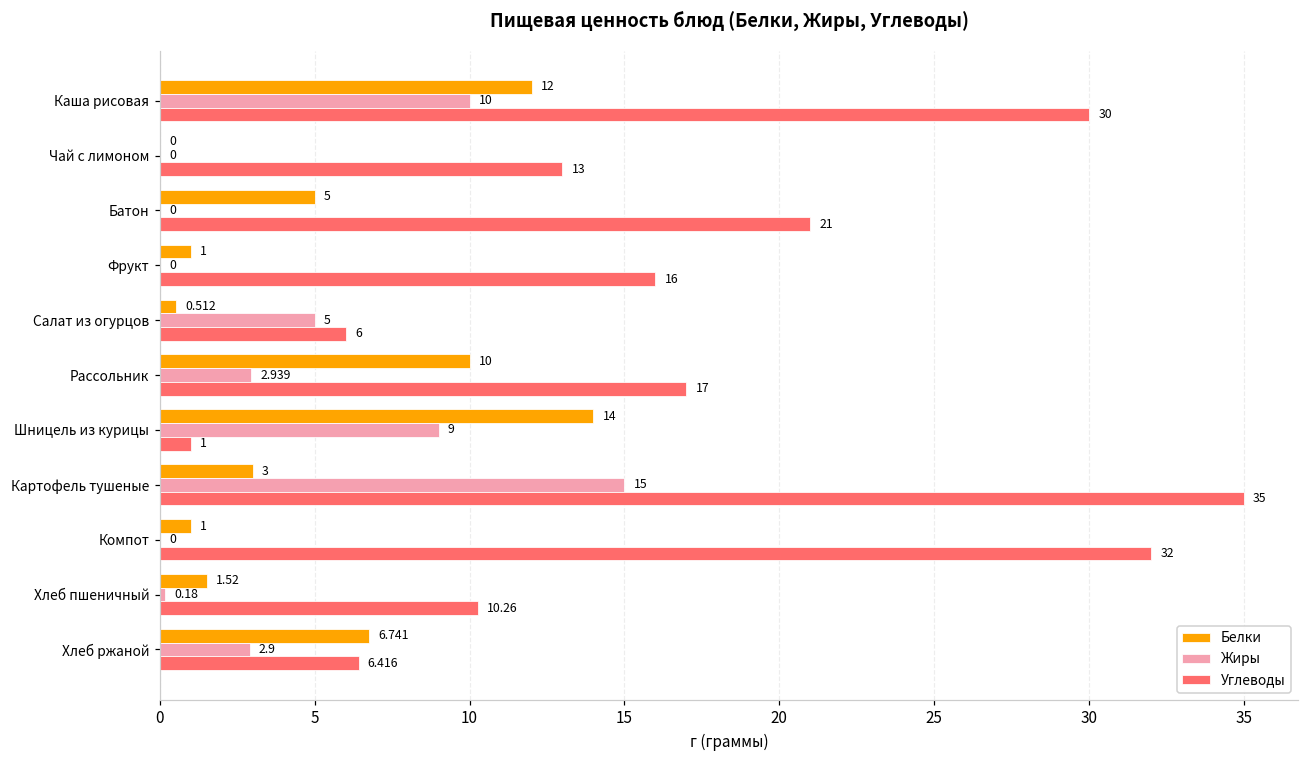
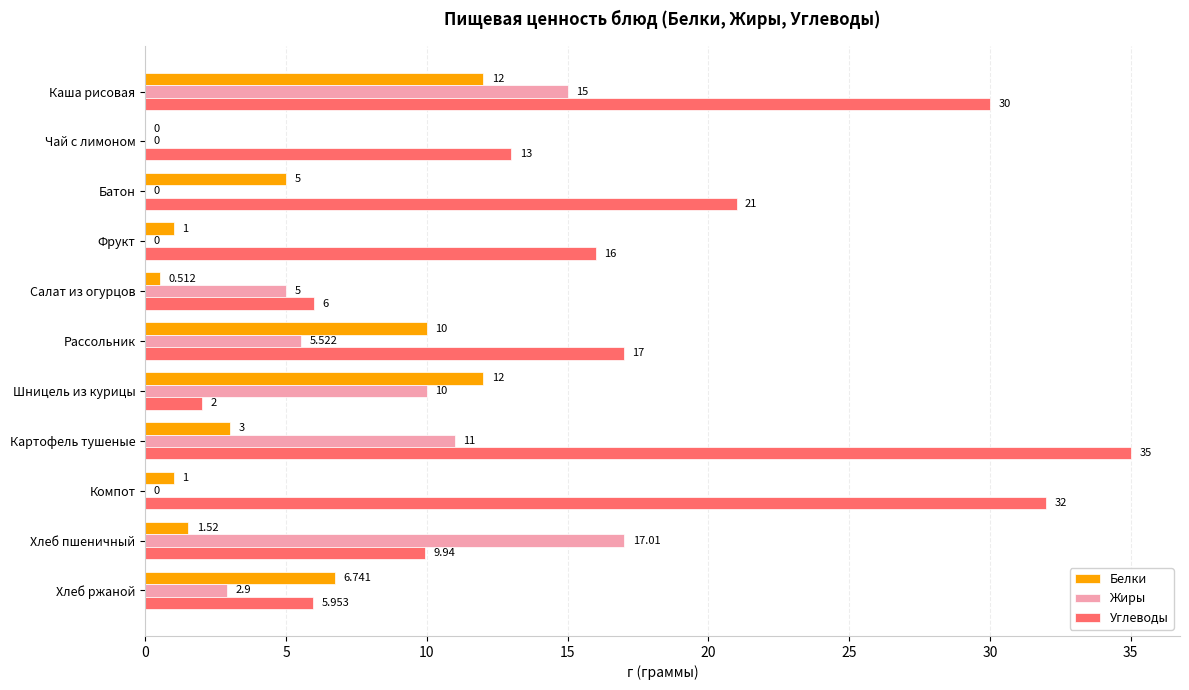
Жиры, Каша рисовая: 10 -> 15
Жиры, Рассольник: 2.939 -> 5.522
Белки, Шницель из курицы: 14 -> 12
Жиры, Шницель из курицы: 9 -> 10
Углеводы, Шницель из курицы: 1 -> 2
Жиры, Картофель тушеные: 15 -> 11
Жиры, Хлеб пшеничный: 0.18 -> 17.01
Углеводы, Хлеб пшеничный: 10.26 -> 9.94
Углеводы, Хлеб ржаной: 6.416 -> 5.953
